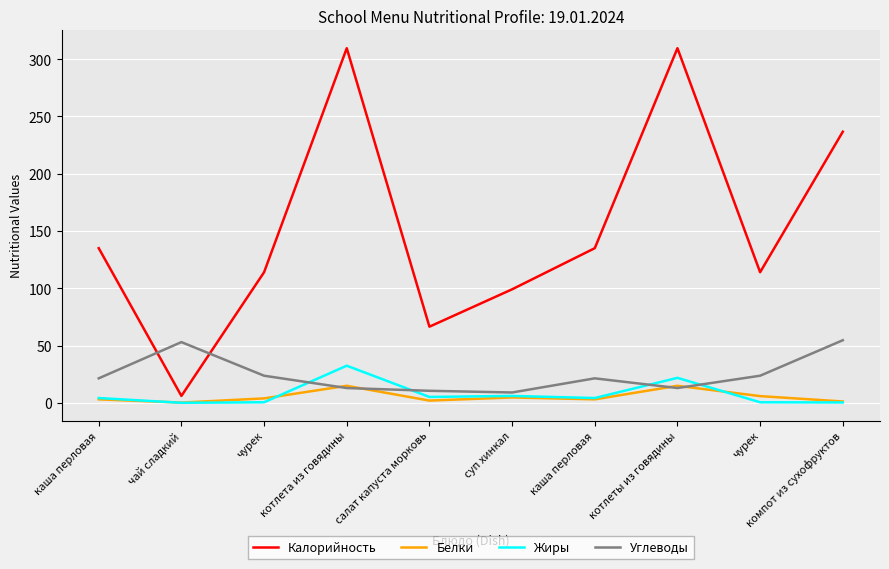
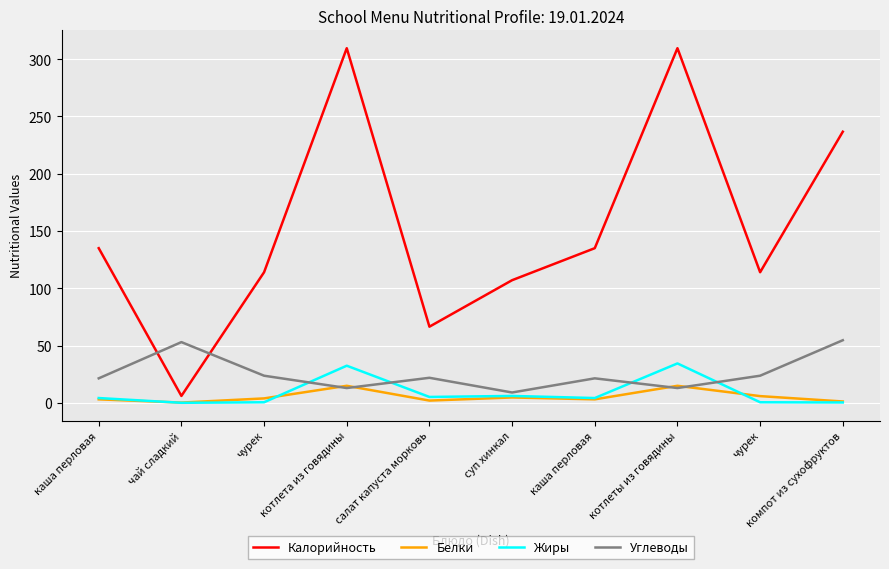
Углеводы, салат капуста морковь: 10 -> 22
Калорийность, суп хинкал: 99 -> 107
Жиры, котлеты из говядины: 22 -> 34
